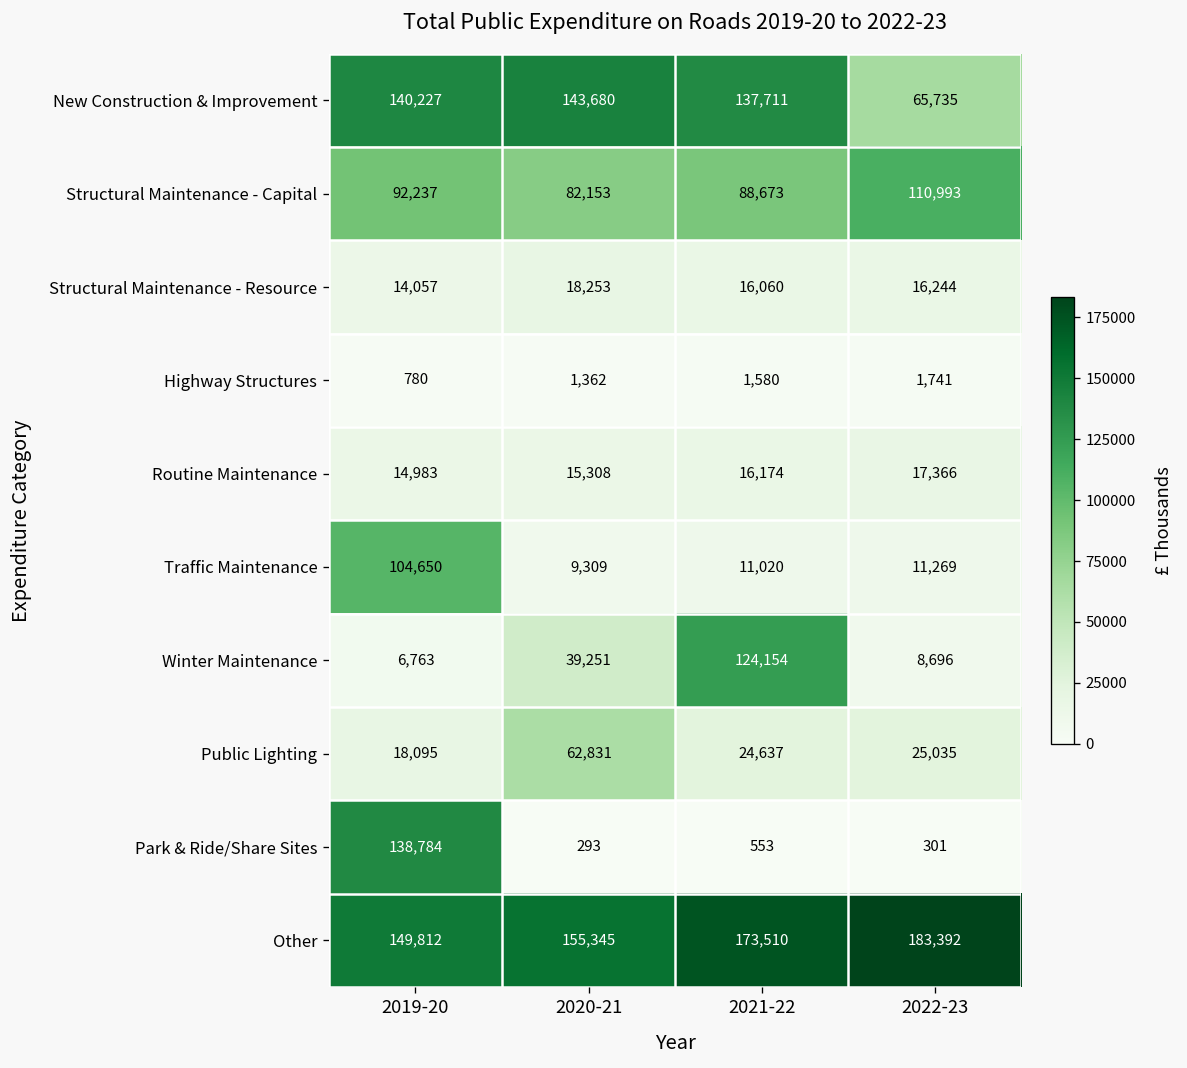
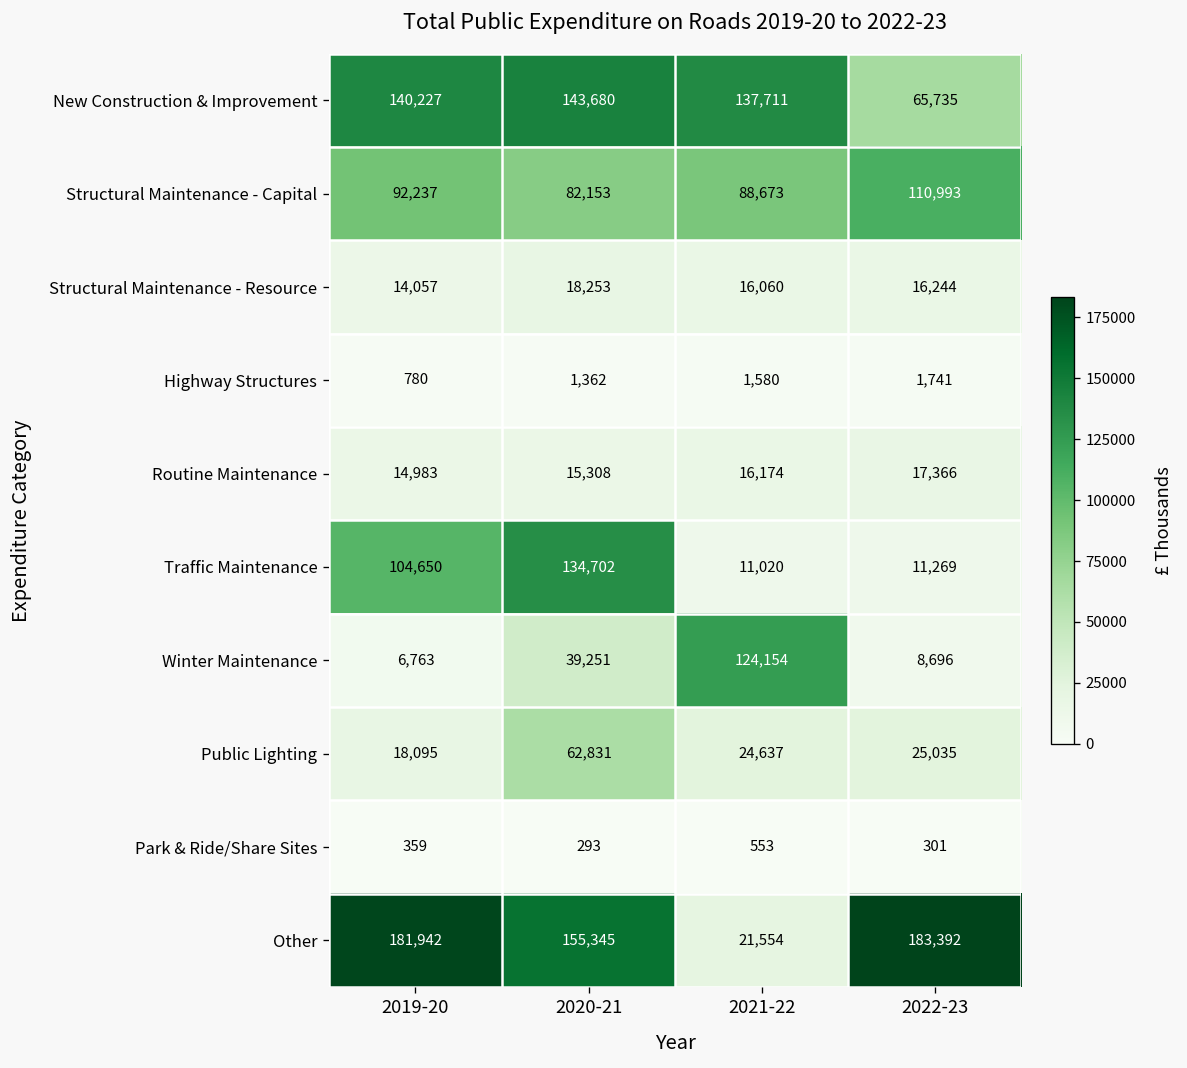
Traffic Maintenance, 2020-21: 9,309 -> 134,702
Park & Ride/Share Sites, 2019-20: 138,784 -> 359
Other, 2019-20: 149,812 -> 181,942
Other, 2021-22: 173,510 -> 21,554
